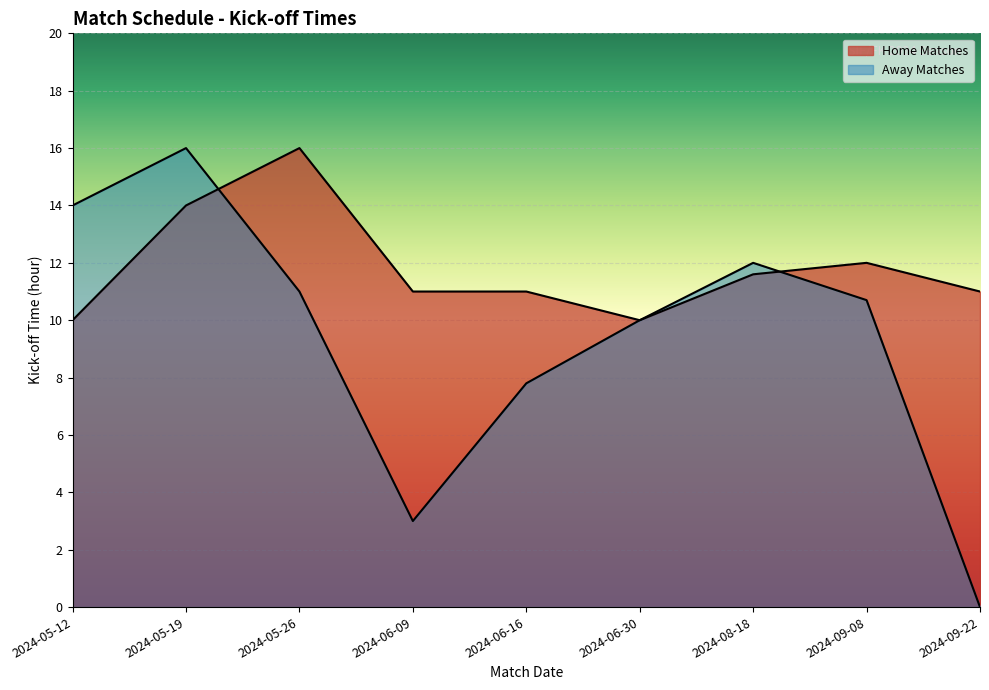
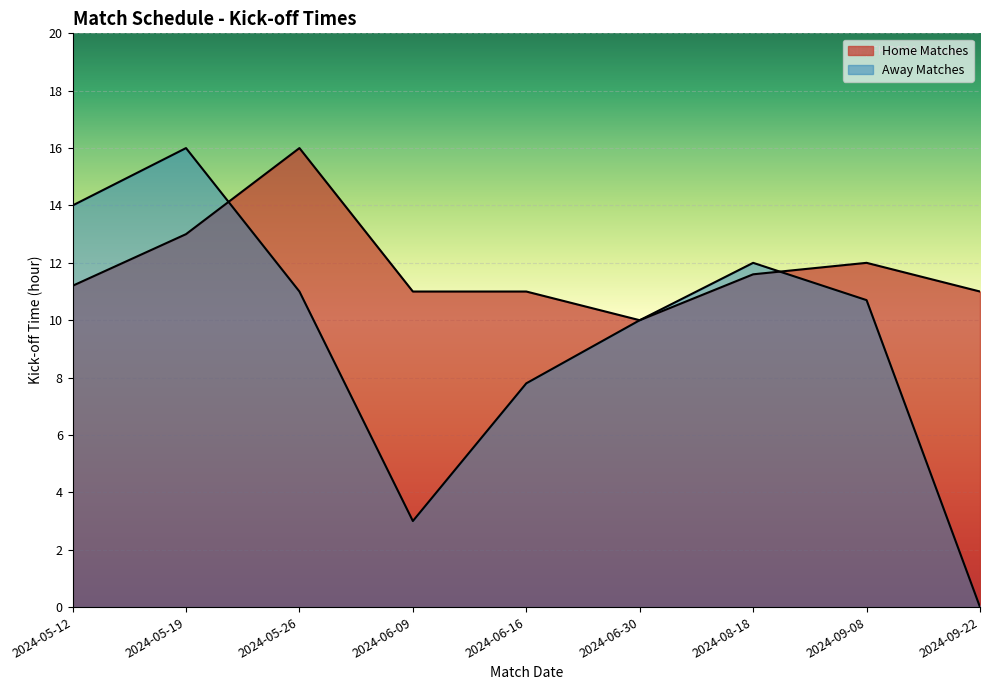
Home Matches, 2024-05-12: 10.0 -> 11.2
Home Matches, 2024-05-19: 14 -> 13
